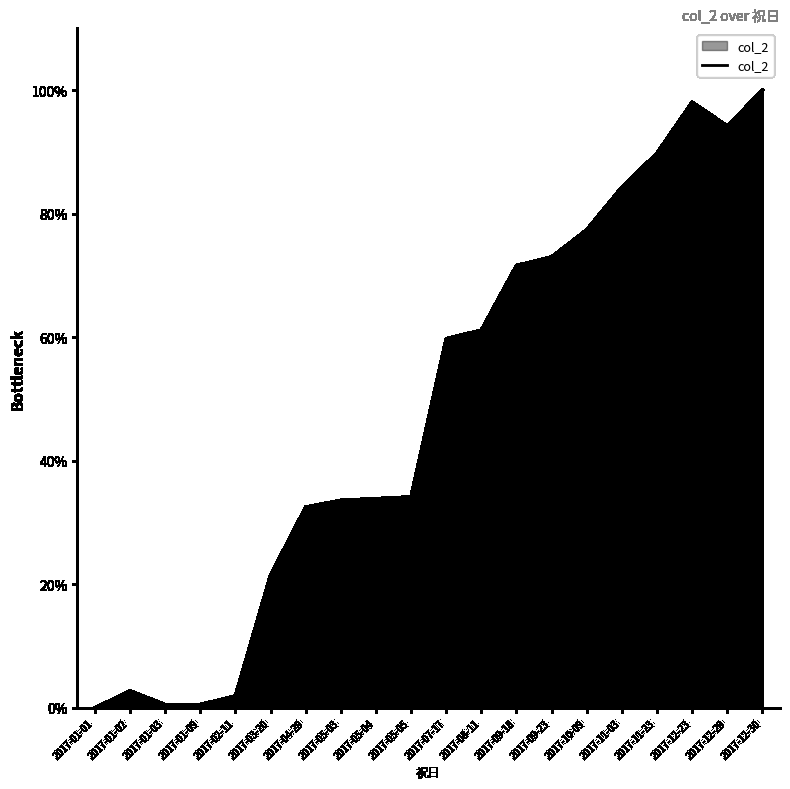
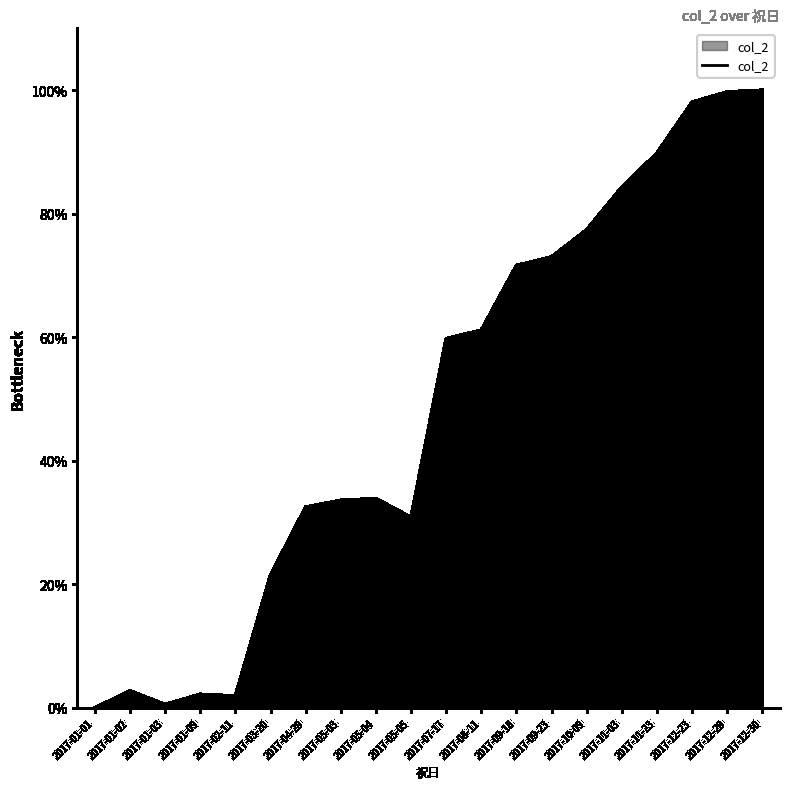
2017-01-09: 1% -> 2%
2017-05-05: 34% -> 31%
2017-12-29: 94% -> 100%
